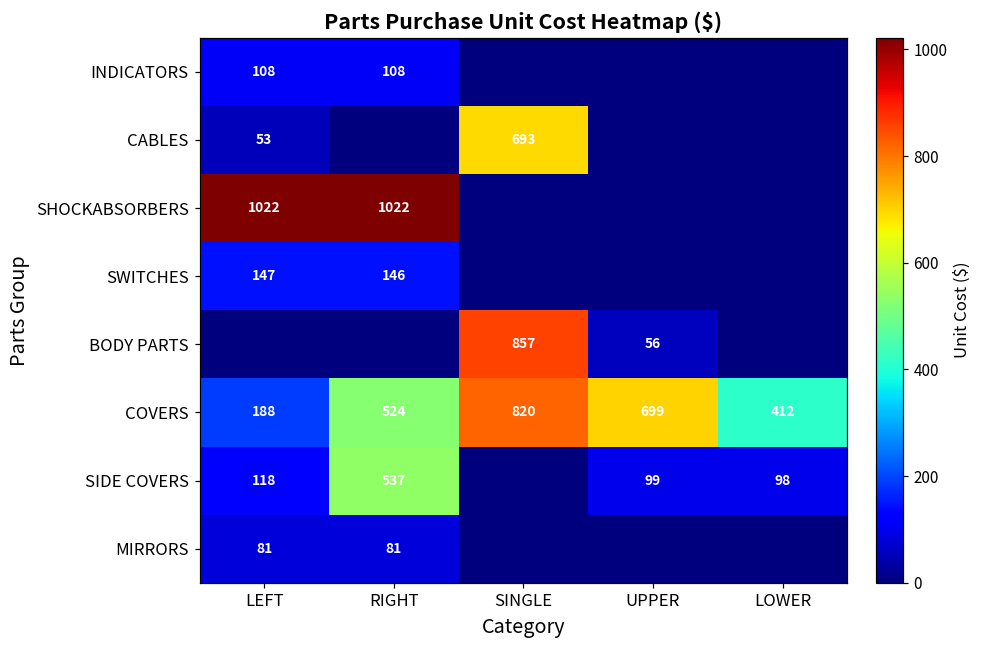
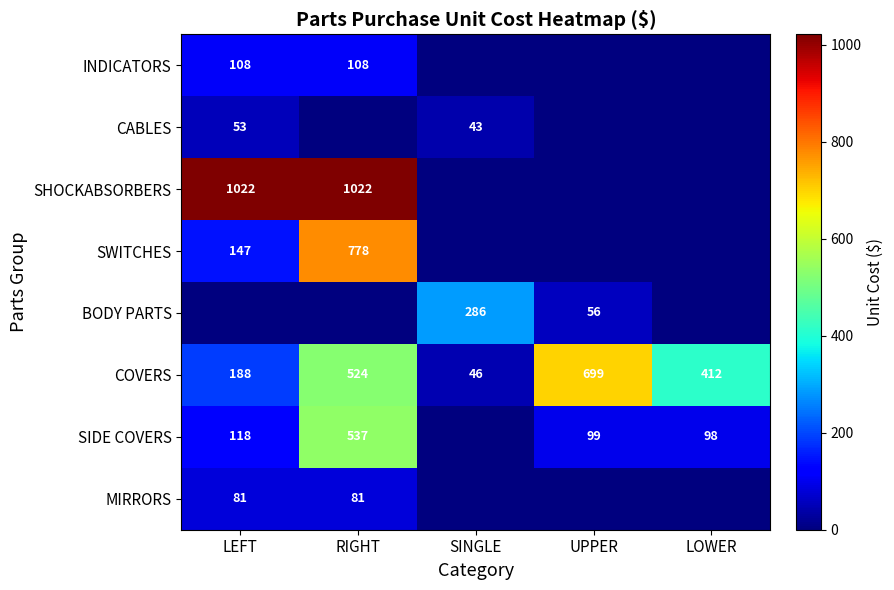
CABLES, SINGLE: 693 -> 43
SWITCHES, RIGHT: 146 -> 778
BODY PARTS, SINGLE: 857 -> 286
COVERS, SINGLE: 820 -> 46
